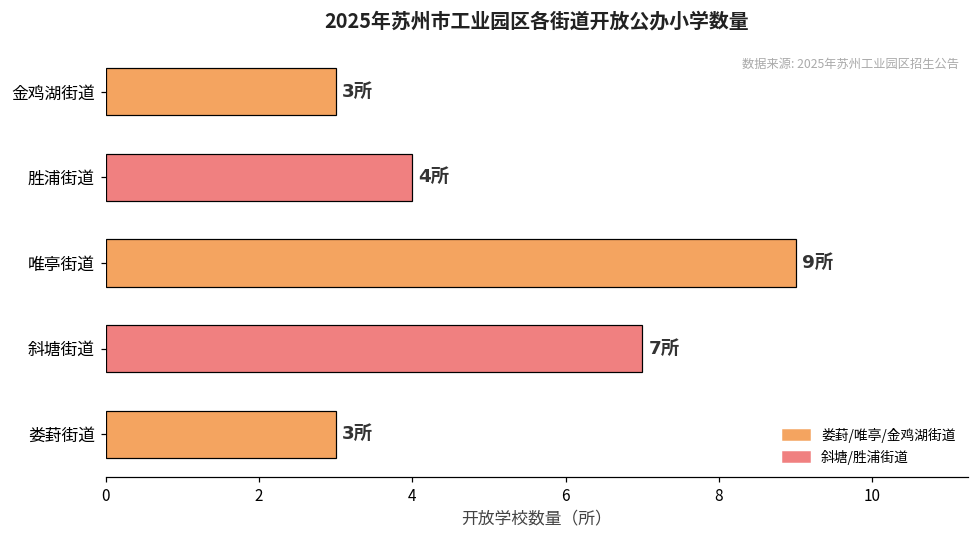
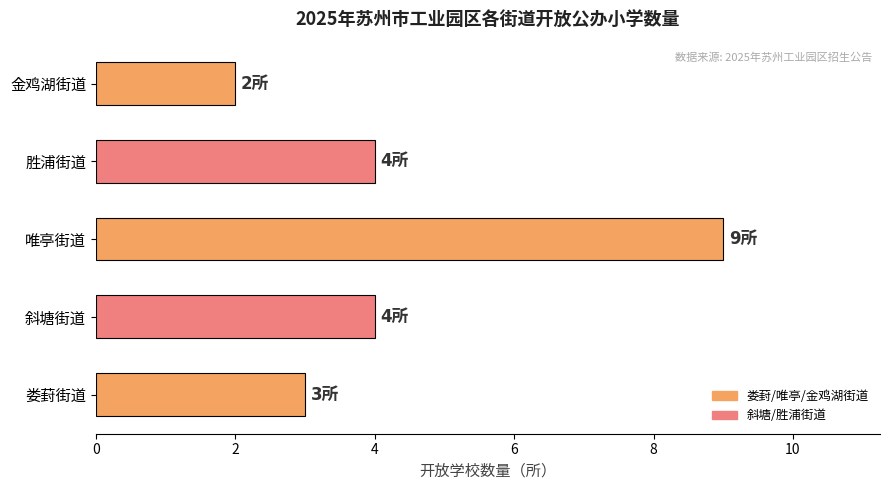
金鸡湖街道: 3所 -> 2所
斜塘街道: 7所 -> 4所
